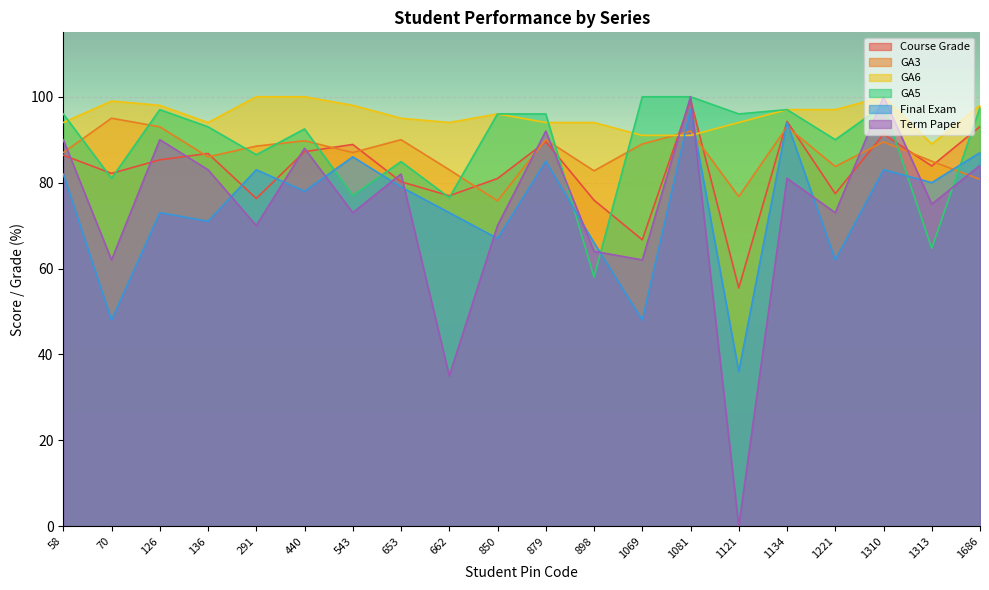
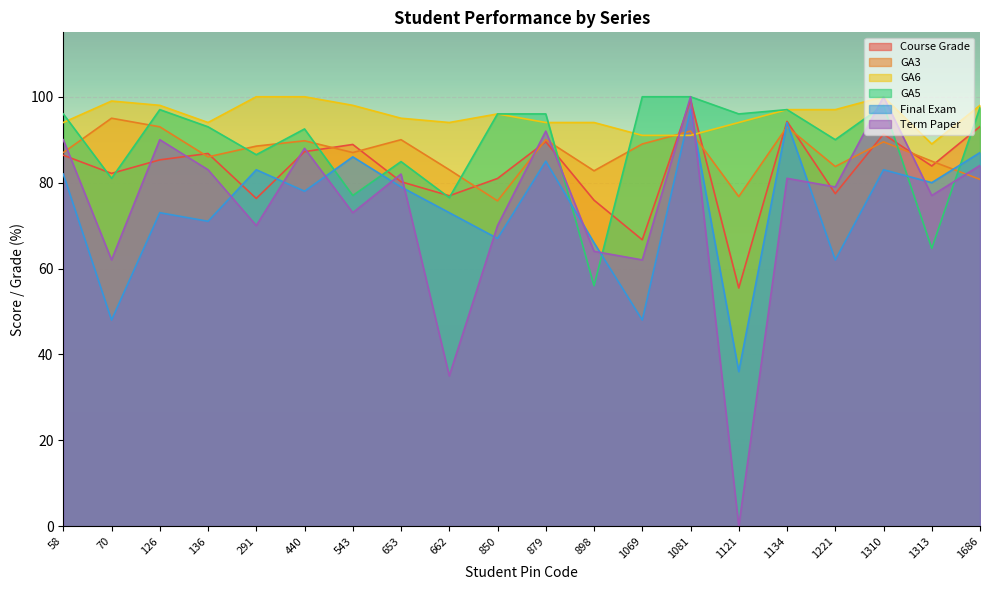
GA5, 898: 58 -> 56
Term Paper, 1221: 73 -> 79
Term Paper, 1313: 75 -> 77
